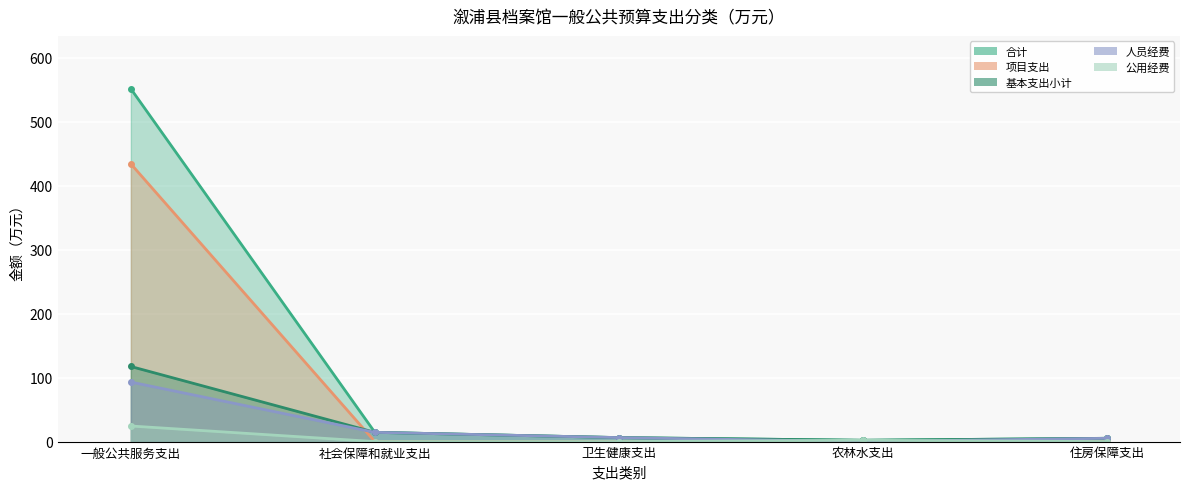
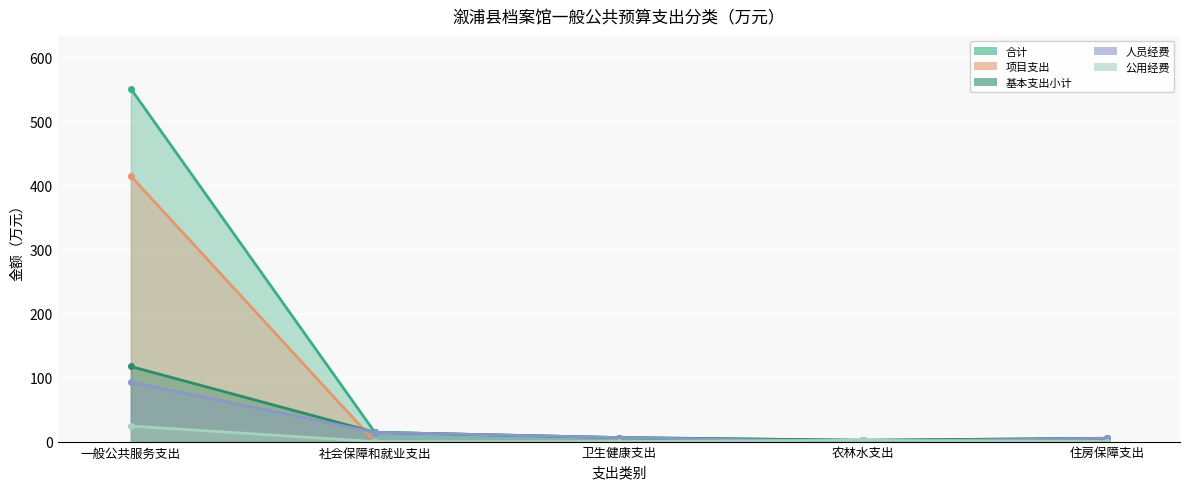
项目支出, 一般公共服务支出: 430 -> 420
